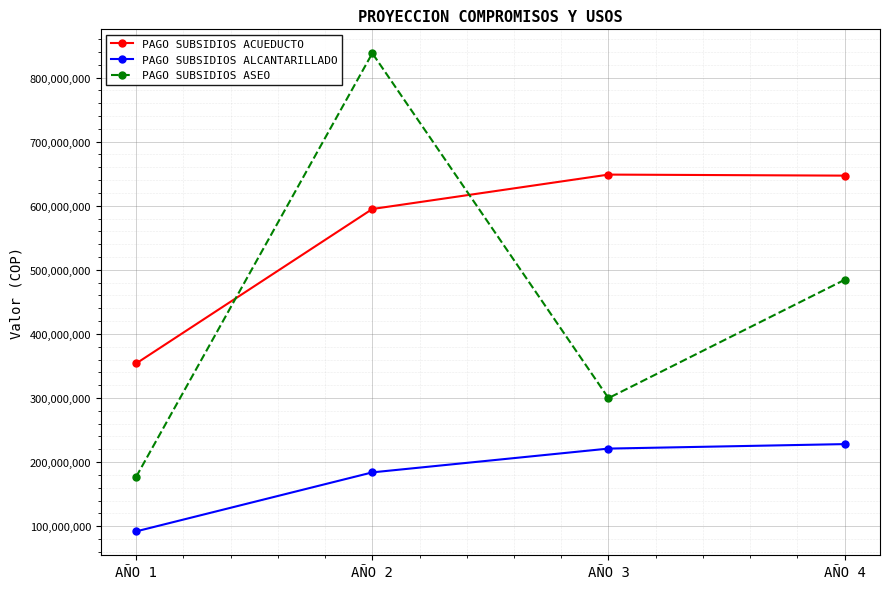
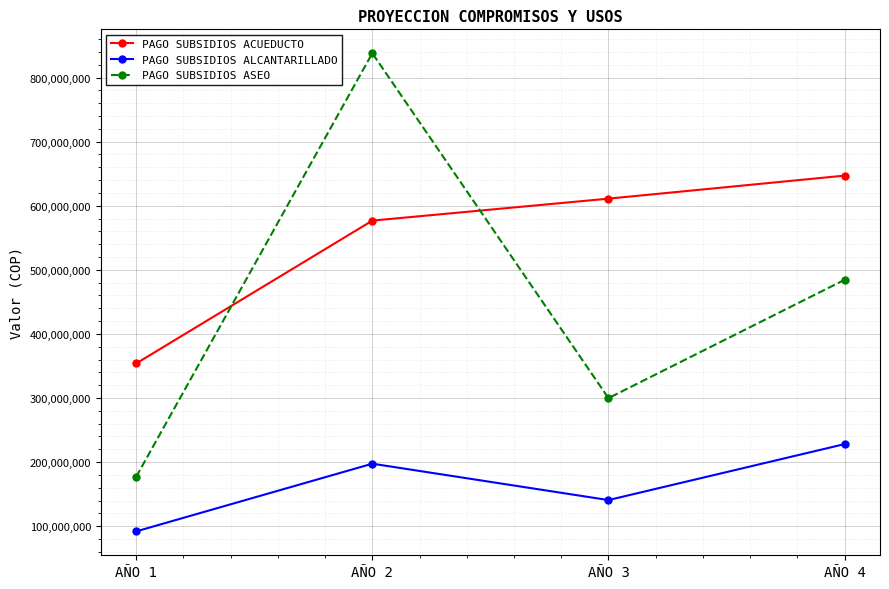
PAGO SUBSIDIOS ACUEDUCTO, AÑO 2: 590,000,000 -> 580,000,000
PAGO SUBSIDIOS ALCANTARILLADO, AÑO 2: 180,000,000 -> 200,000,000
PAGO SUBSIDIOS ACUEDUCTO, AÑO 3: 650,000,000 -> 610,000,000
PAGO SUBSIDIOS ALCANTARILLADO, AÑO 3: 220,000,000 -> 140,000,000
